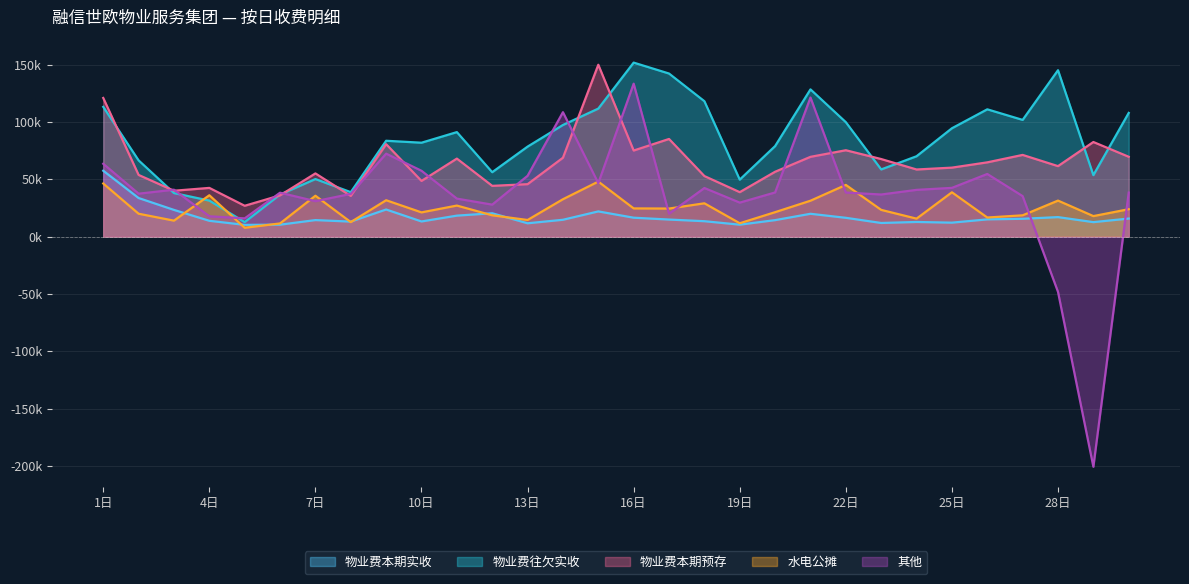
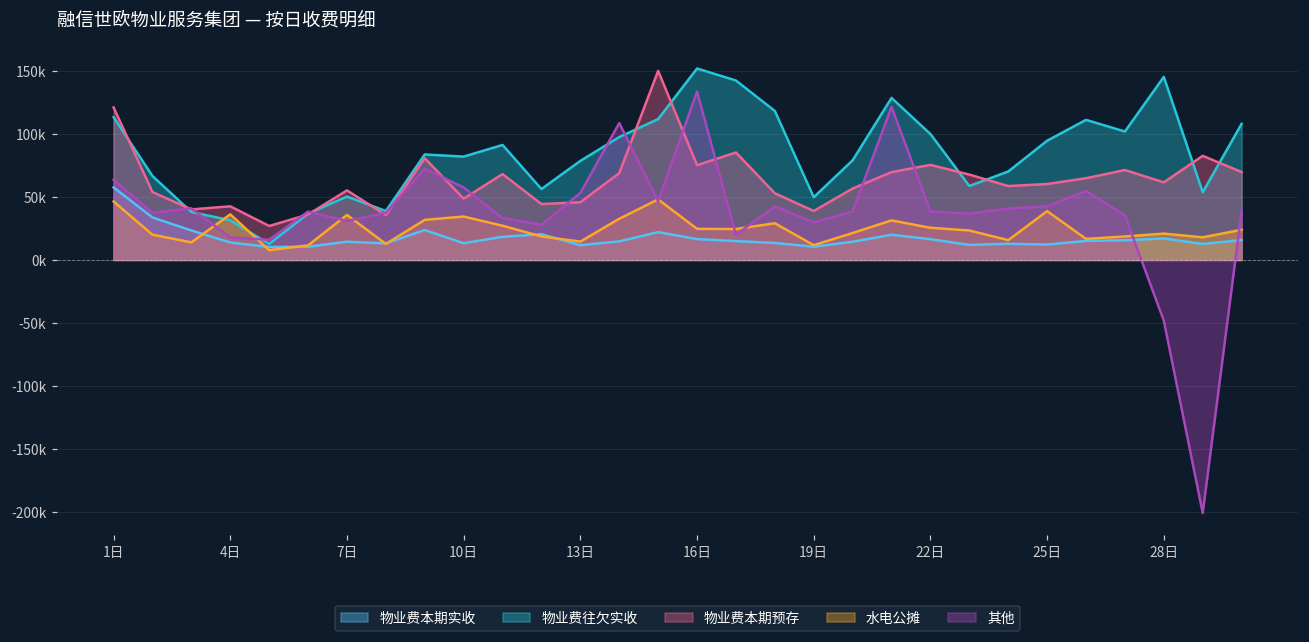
水电公摊, 10日: 21000 -> 34000
水电公摊, 22日: 45000 -> 26000
水电公摊, 28日: 31000 -> 21000
